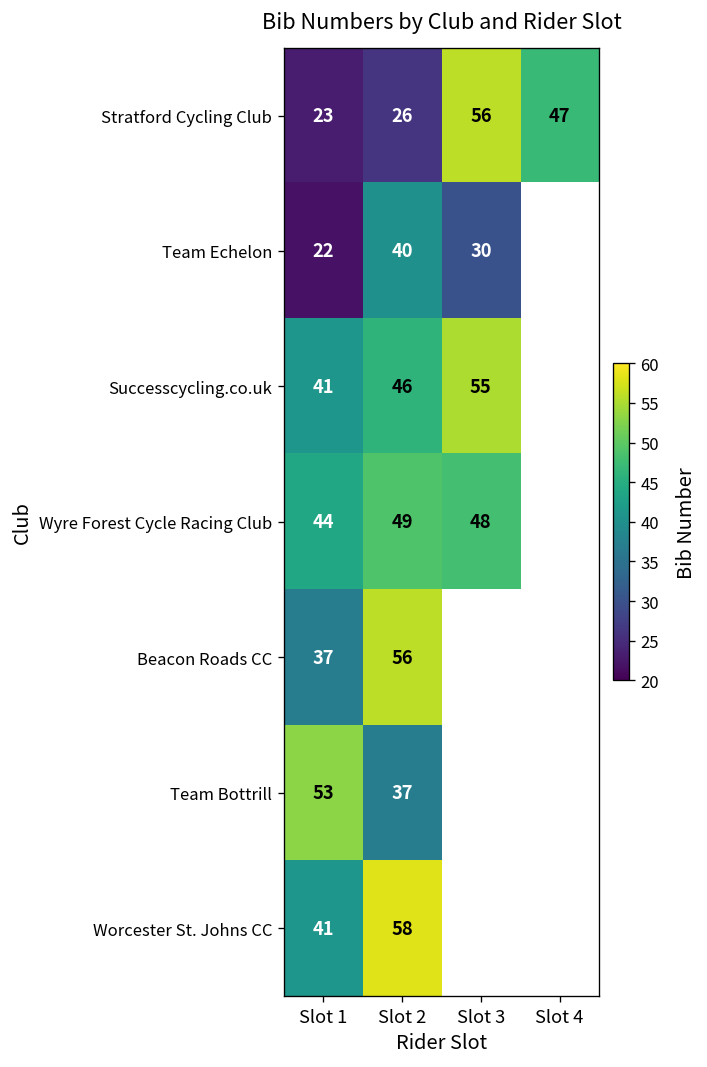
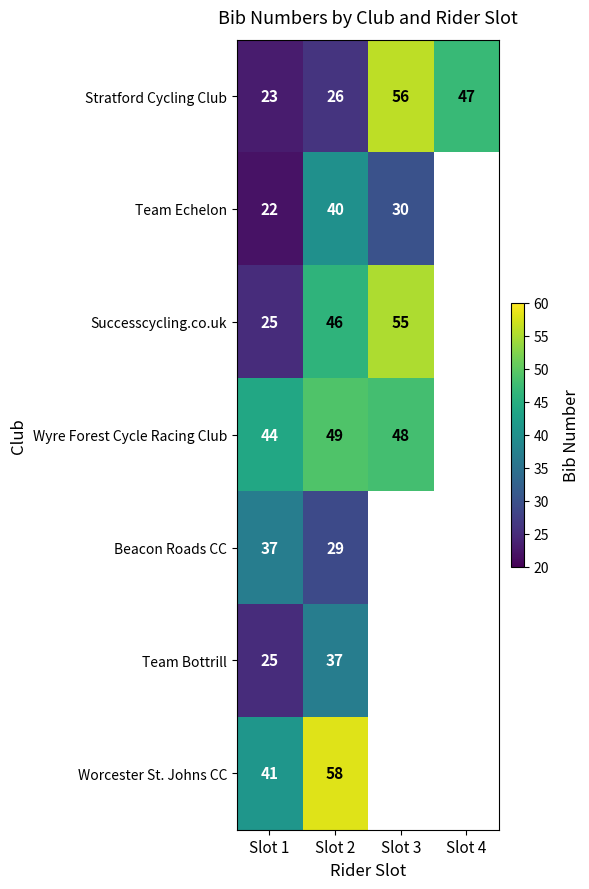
Successcycling.co.uk, Slot 1: 41 -> 25
Beacon Roads CC, Slot 2: 56 -> 29
Team Bottrill, Slot 1: 53 -> 25
